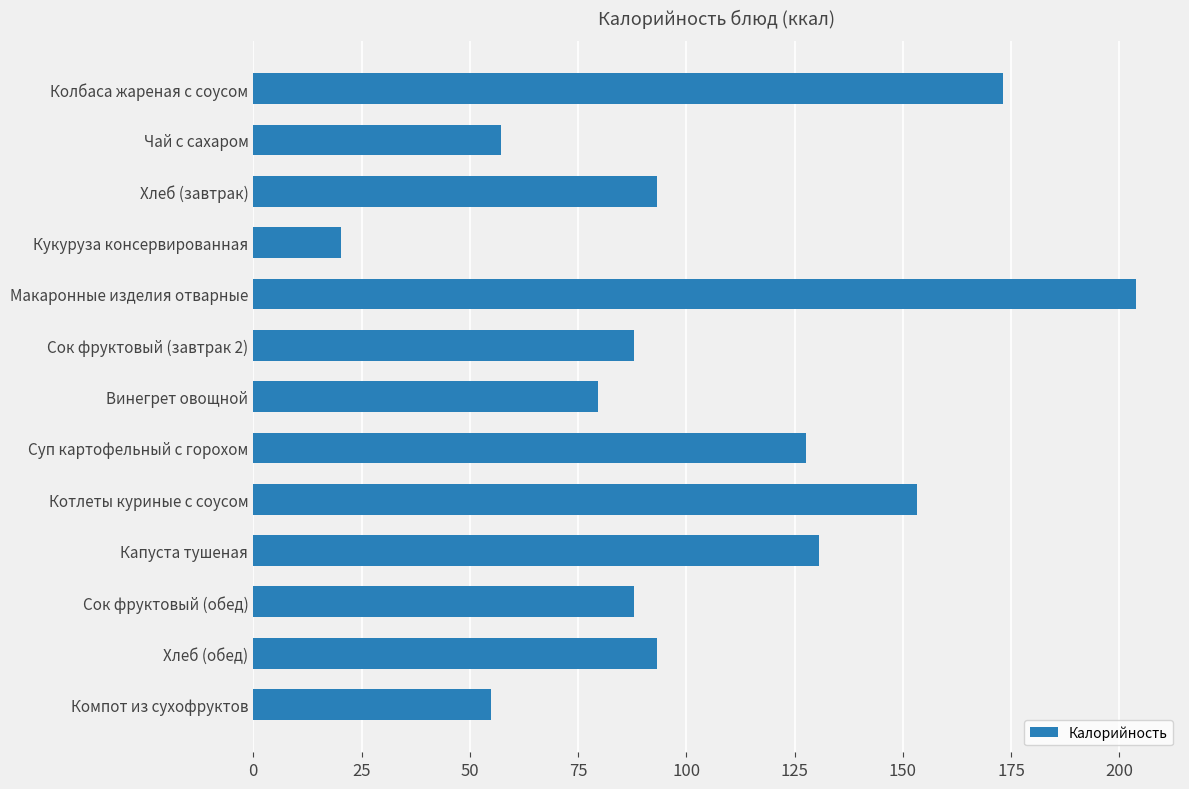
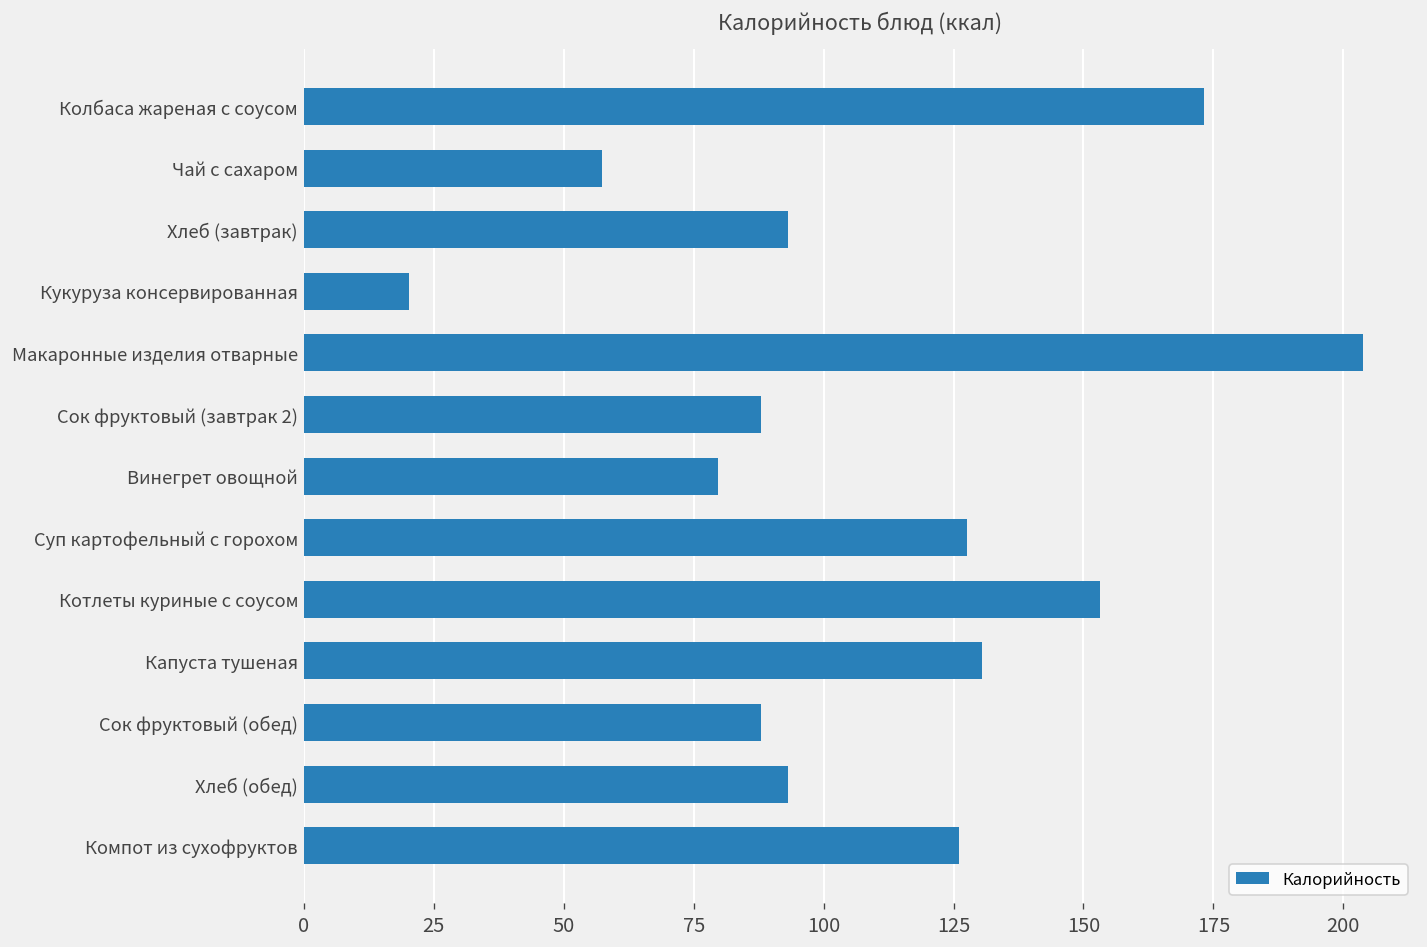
Компот из сухофруктов: 55 -> 126
